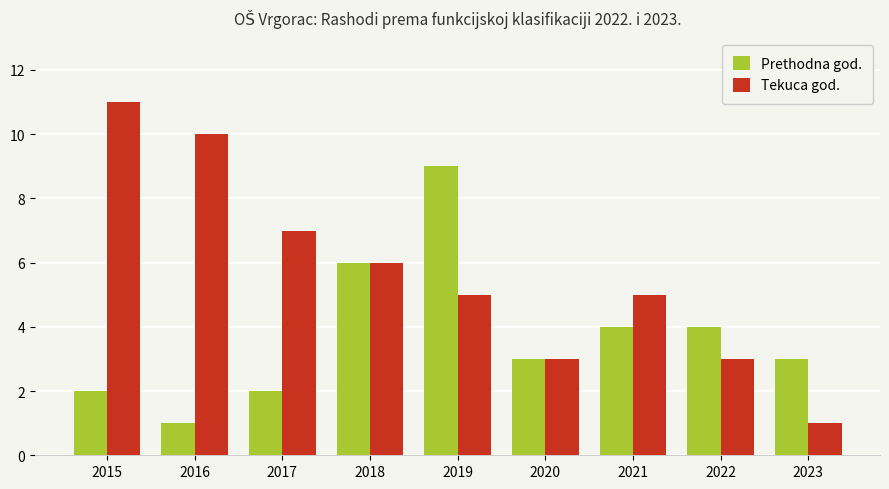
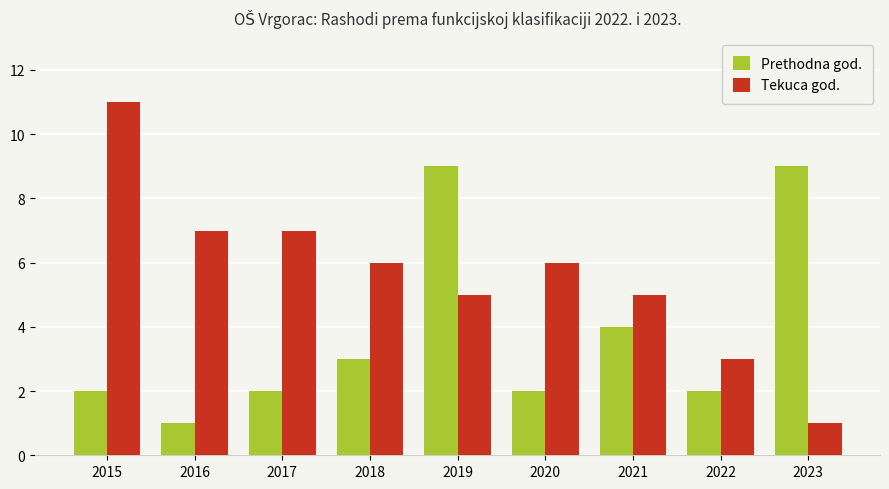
Tekuca god., 2016: 10 -> 7
Prethodna god., 2018: 6 -> 3
Prethodna god., 2020: 3 -> 2
Tekuca god., 2020: 3 -> 6
Prethodna god., 2022: 4 -> 2
Prethodna god., 2023: 3 -> 9
